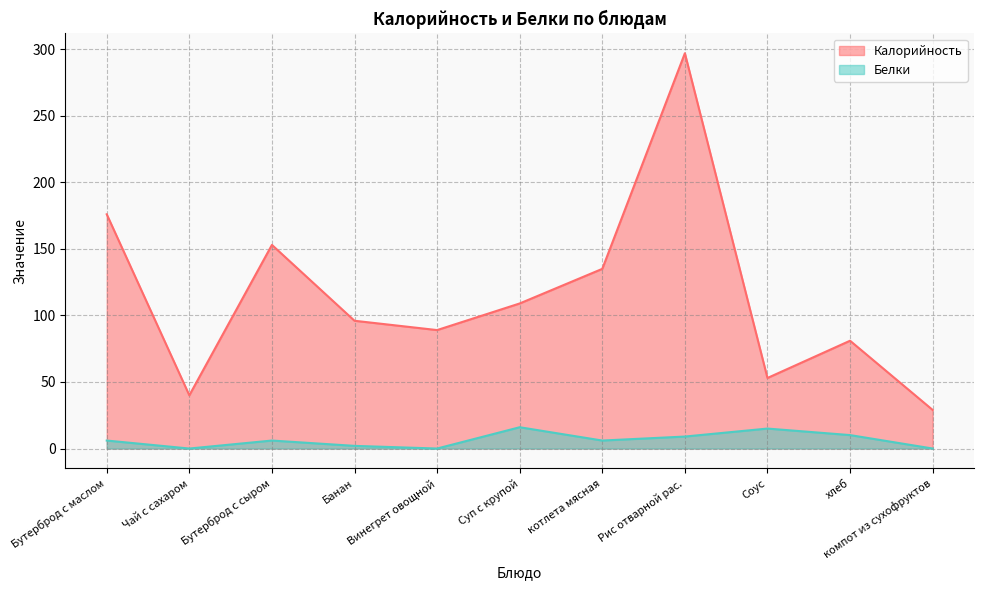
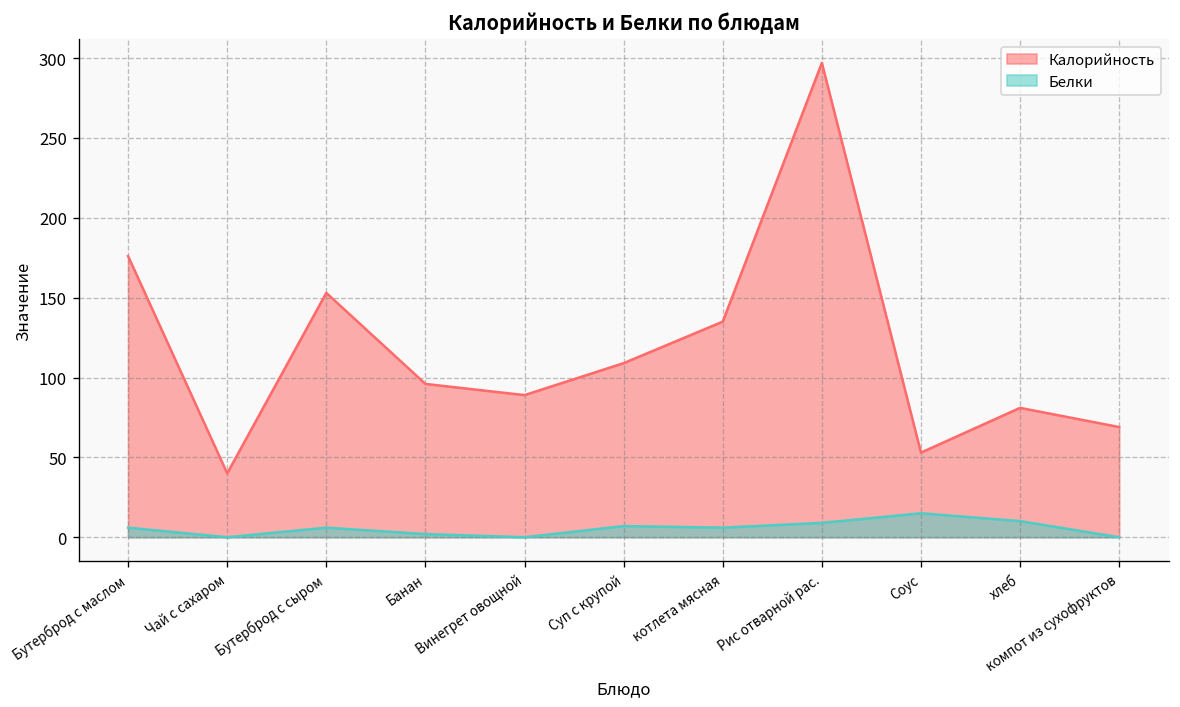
Белки, Суп с крупой: 16 -> 7
Калорийность, компот из сухофруктов: 29 -> 69
